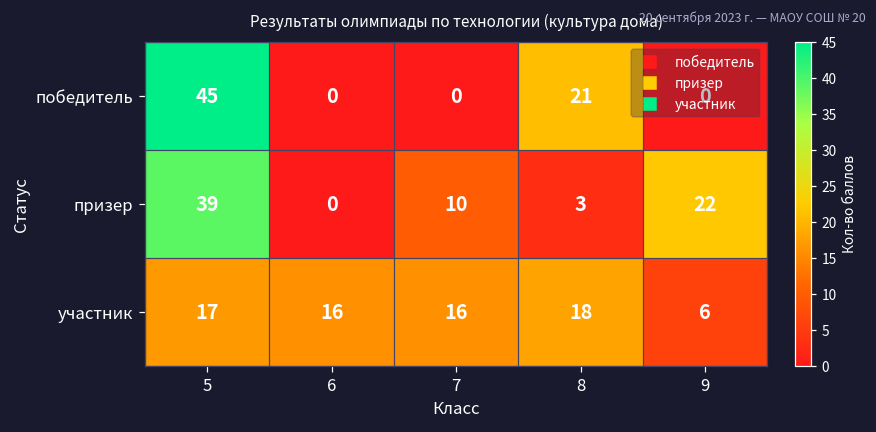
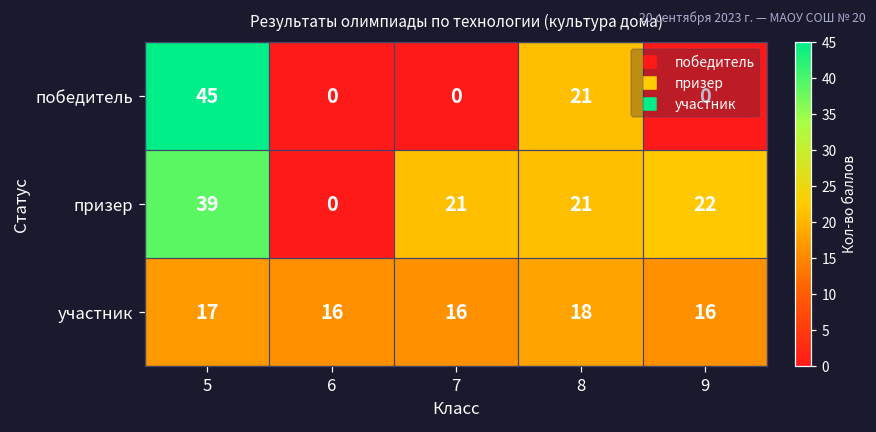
призер, 7: 10 -> 21
призер, 8: 3 -> 21
участник, 9: 6 -> 16
